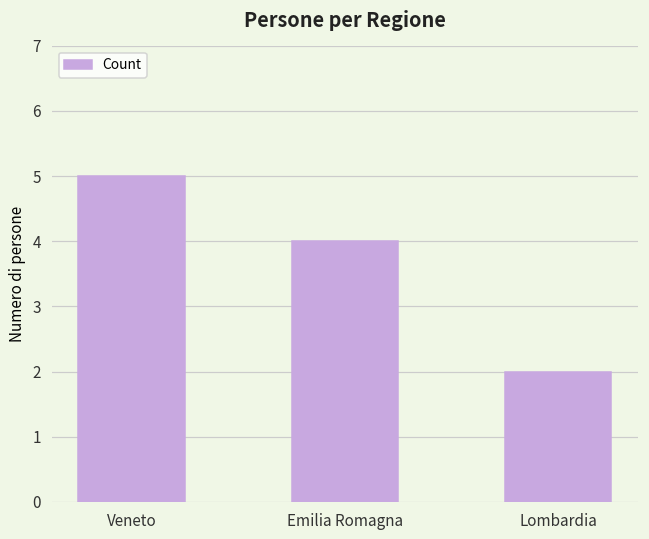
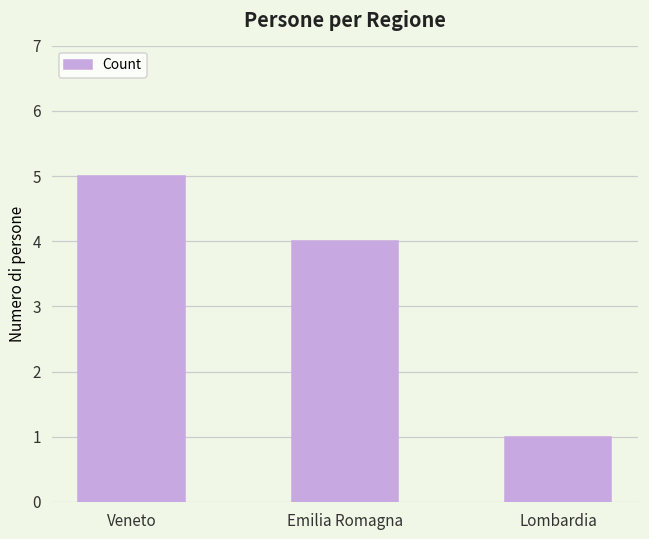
Lombardia: 2 -> 1
